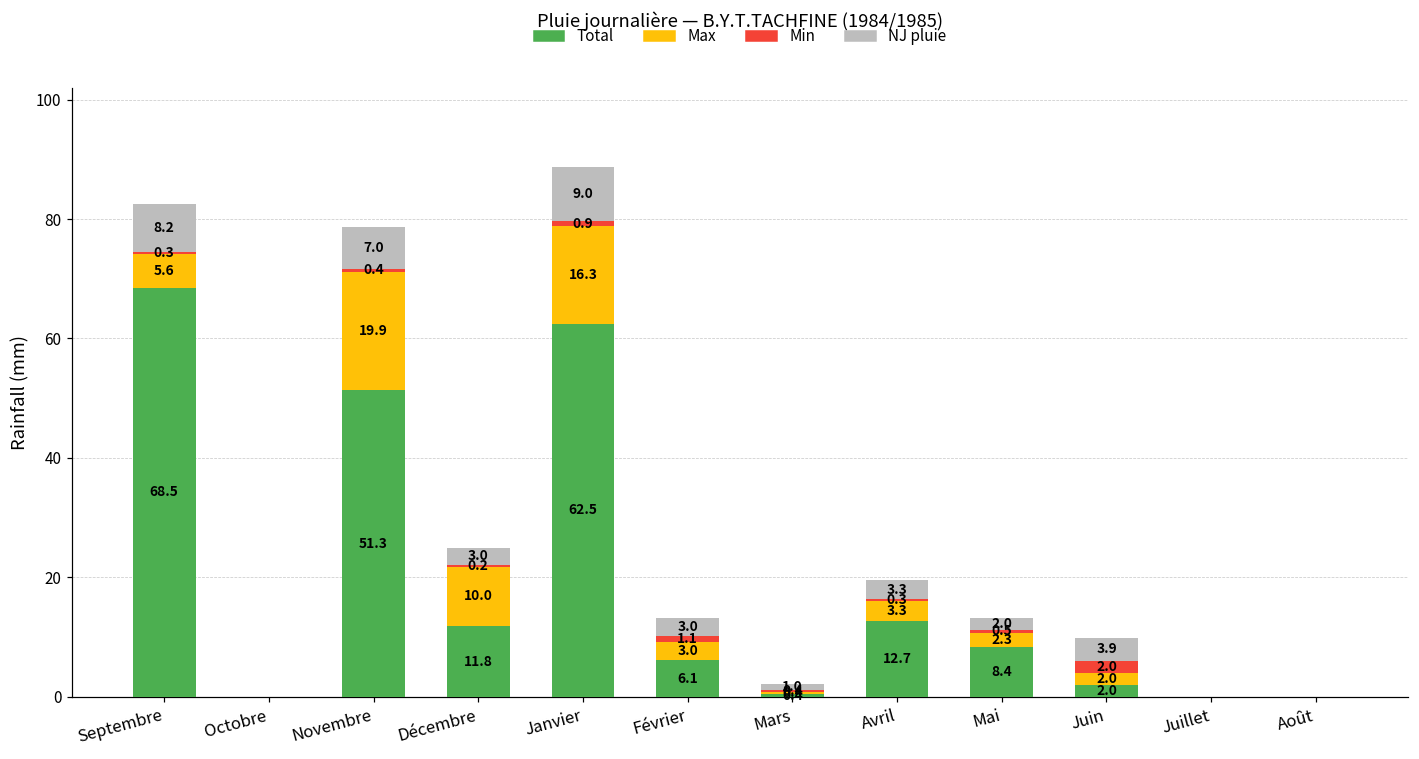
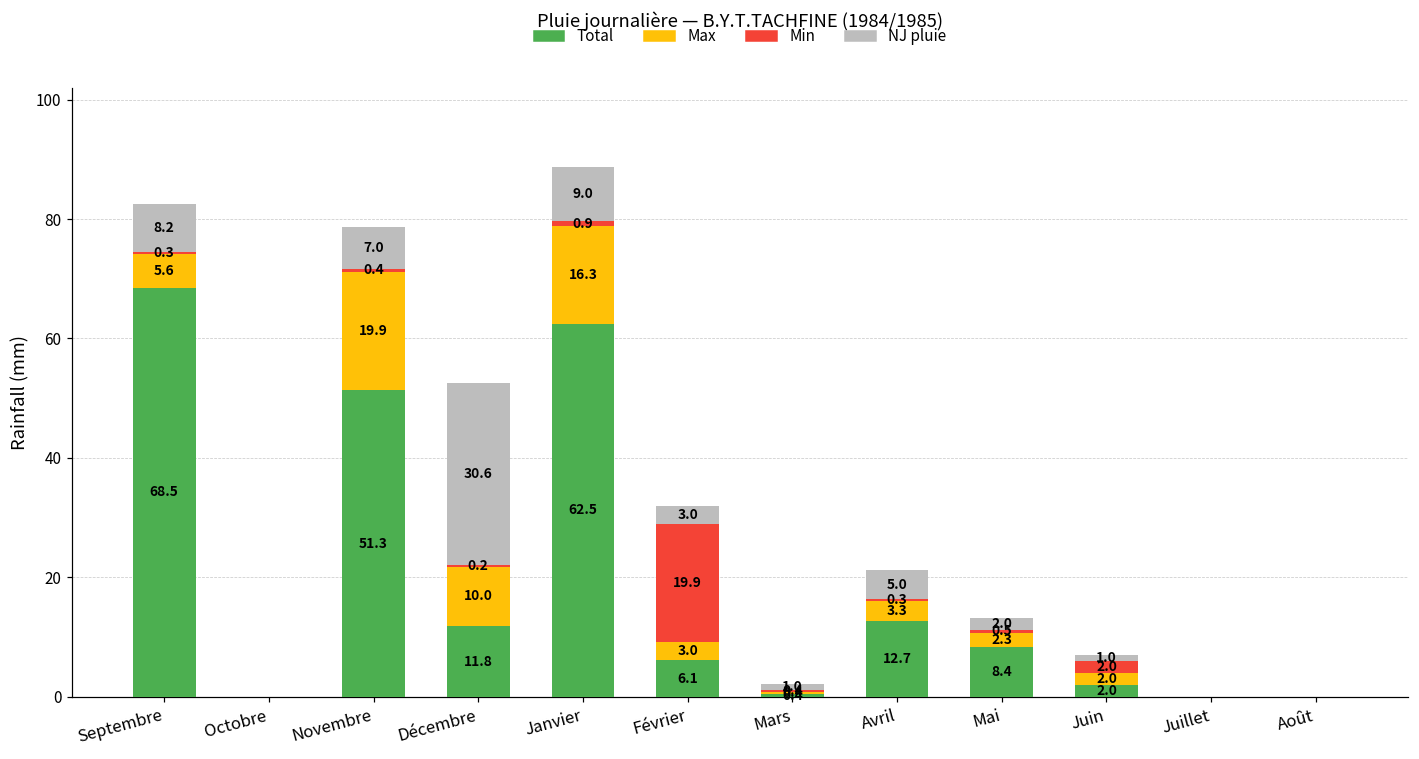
NJ pluie, Décembre: 3.0 -> 30.6
Min, Février: 1.1 -> 19.9
NJ pluie, Avril: 3.3 -> 5.0
NJ pluie, Juin: 3.9 -> 1.0
